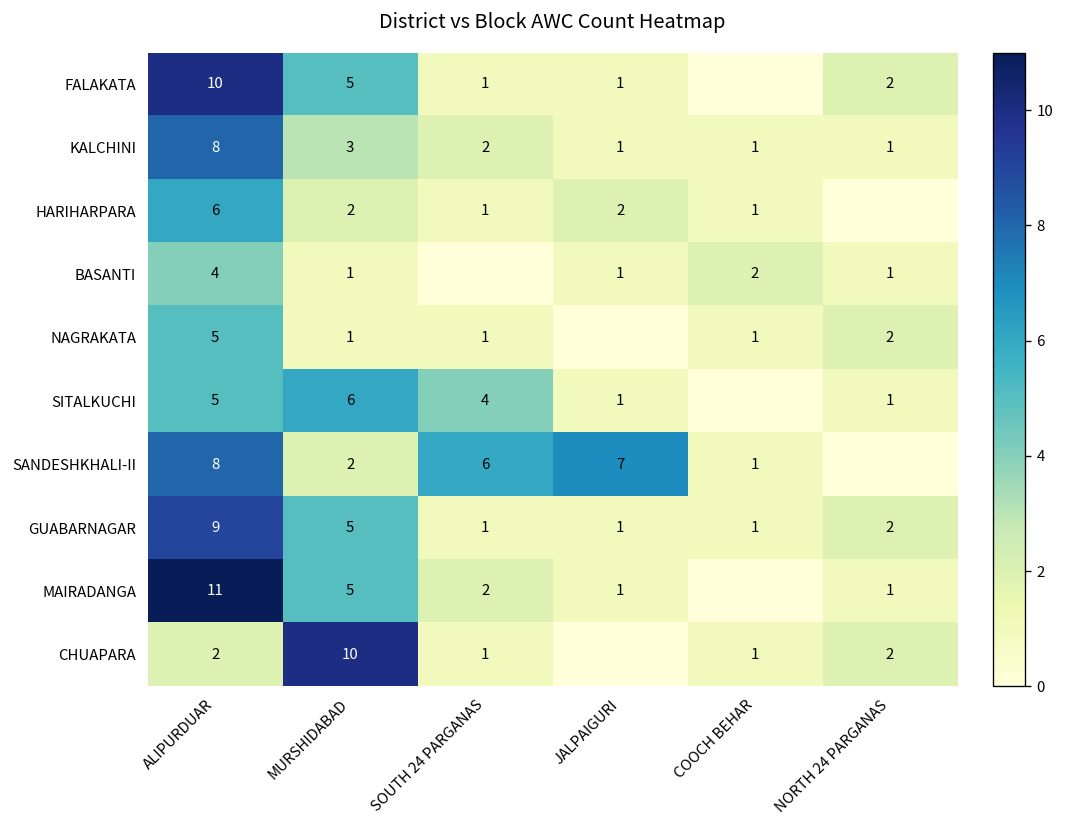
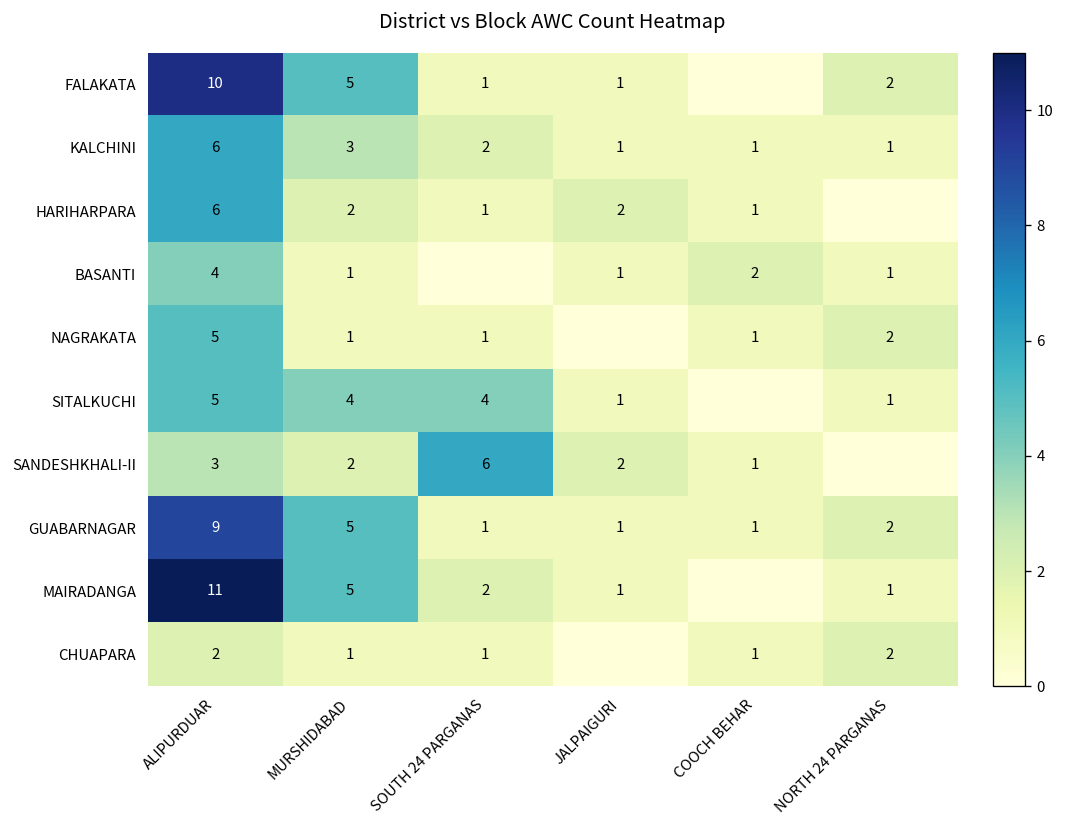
KALCHINI, ALIPURDUAR: 8 -> 6
SITALKUCHI, MURSHIDABAD: 6 -> 4
SANDESHKHALI-II, ALIPURDUAR: 8 -> 3
SANDESHKHALI-II, JALPAIGURI: 7 -> 2
CHUAPARA, MURSHIDABAD: 10 -> 1
